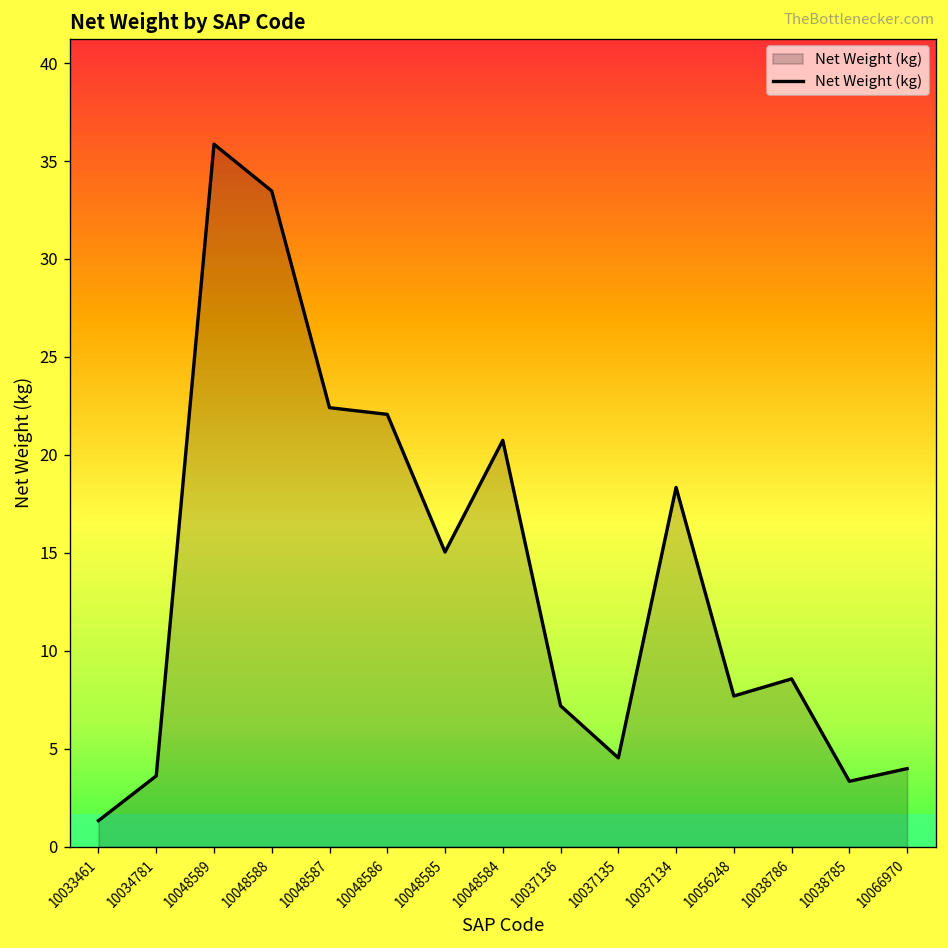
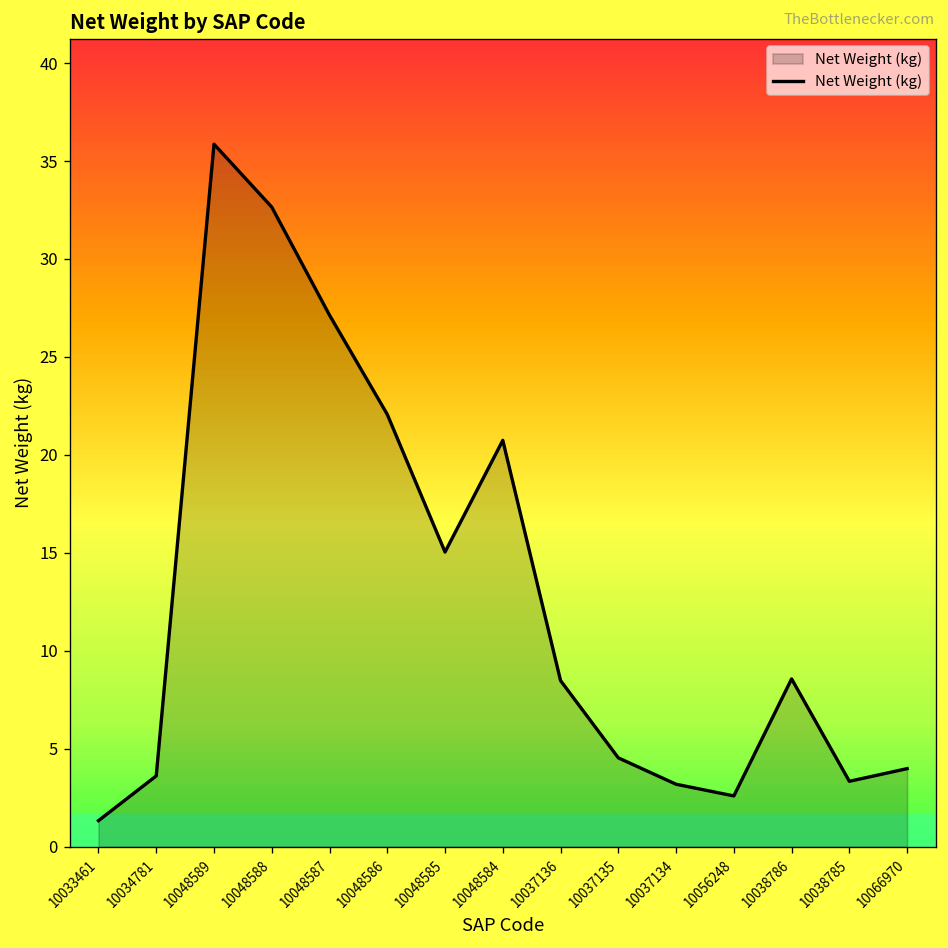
10048588: 33.5 -> 32.7
10048587: 22.4 -> 27.1
10037136: 7.2 -> 8.5
10037134: 18.3 -> 3.2
10056248: 7.7 -> 2.6
